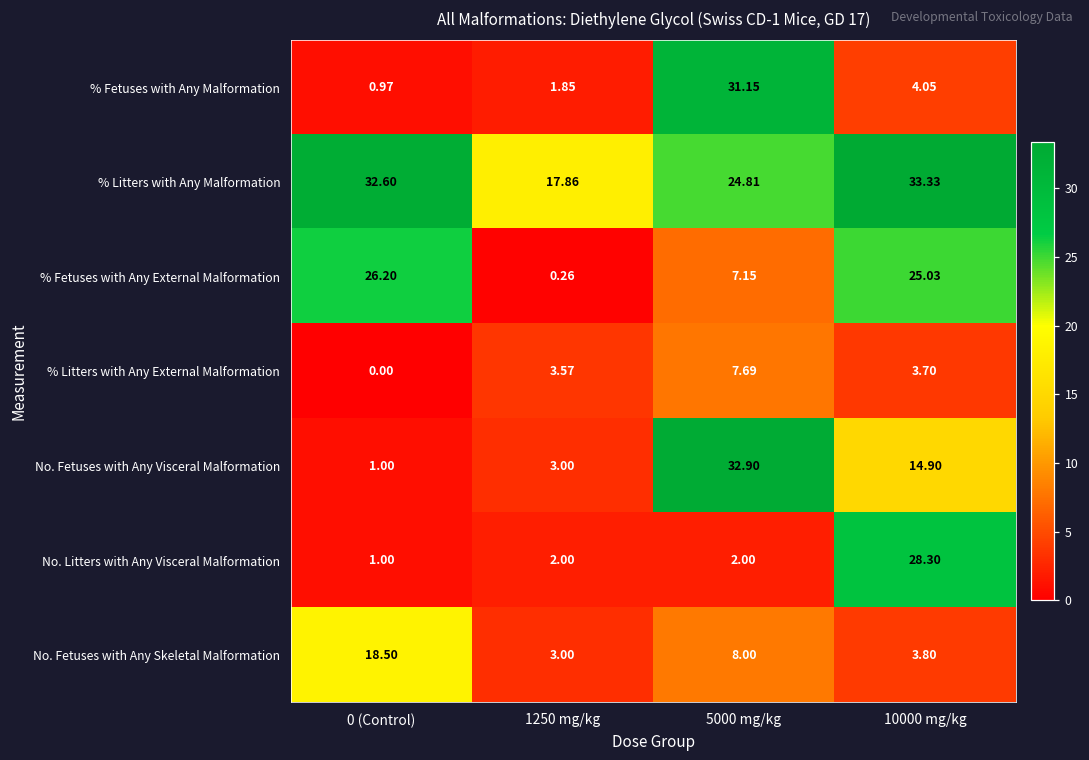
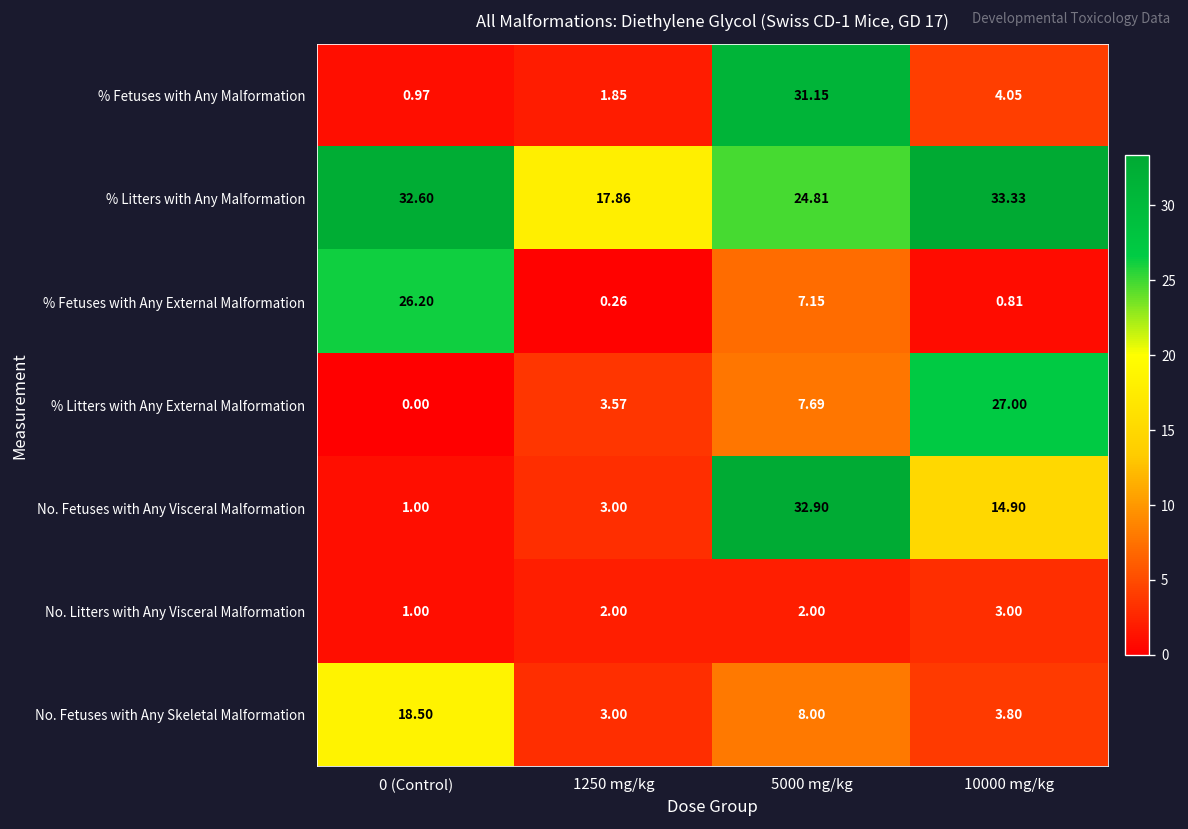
% Fetuses with Any External Malformation, 10000 mg/kg: 25.03 -> 0.81
% Litters with Any External Malformation, 10000 mg/kg: 3.70 -> 27.00
No. Litters with Any Visceral Malformation, 10000 mg/kg: 28.30 -> 3.00
